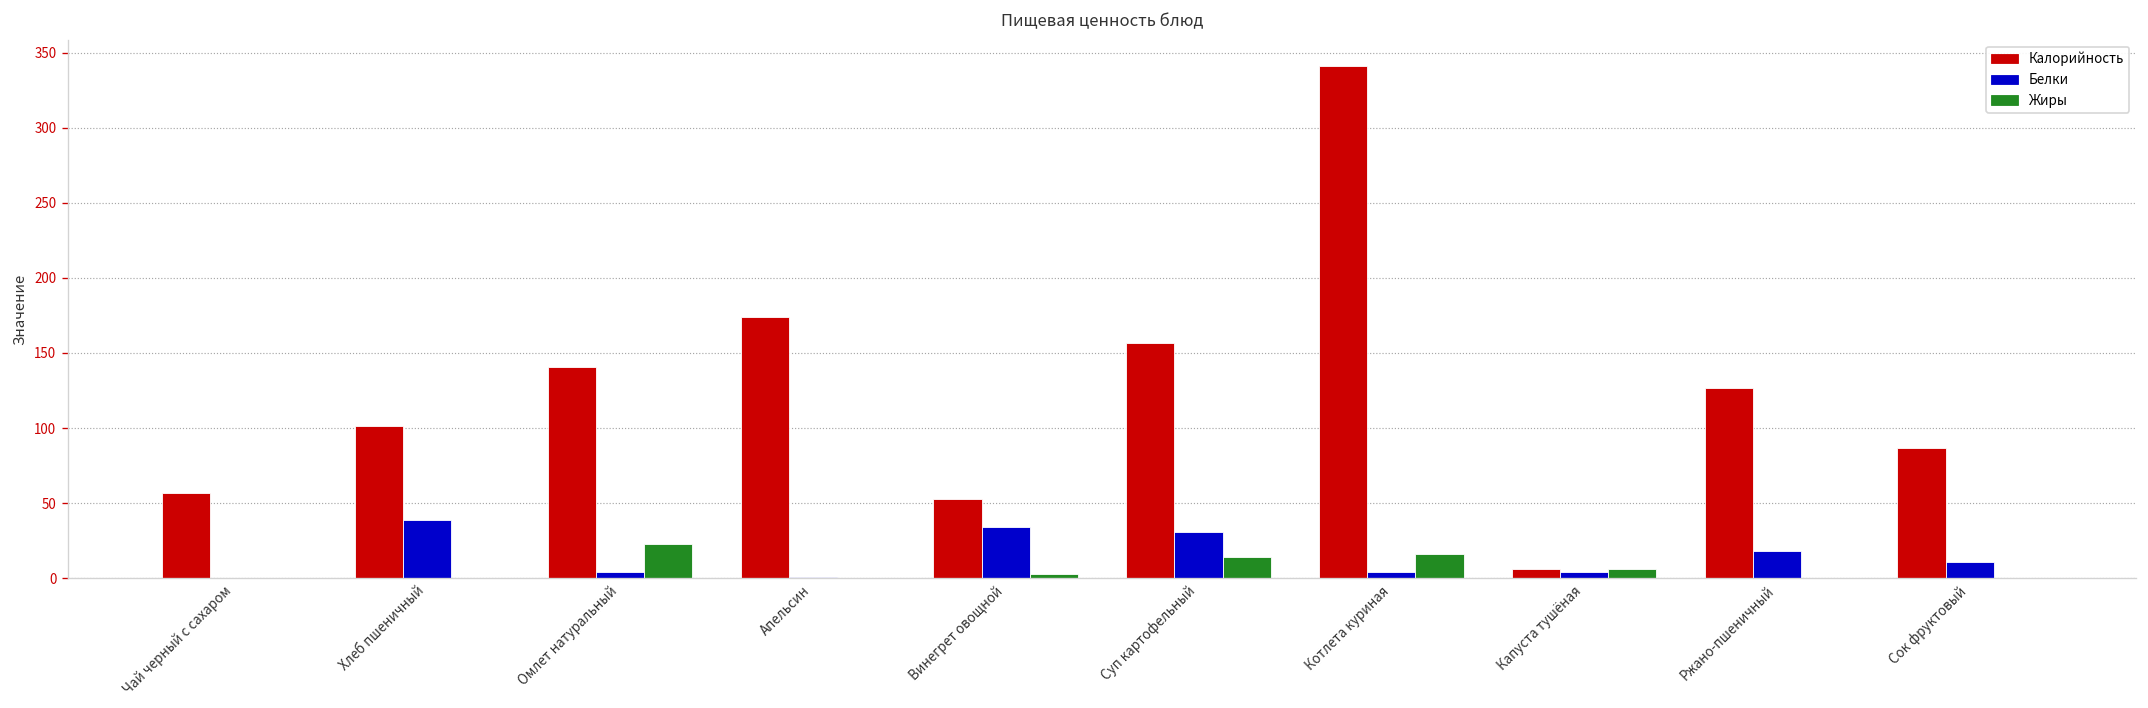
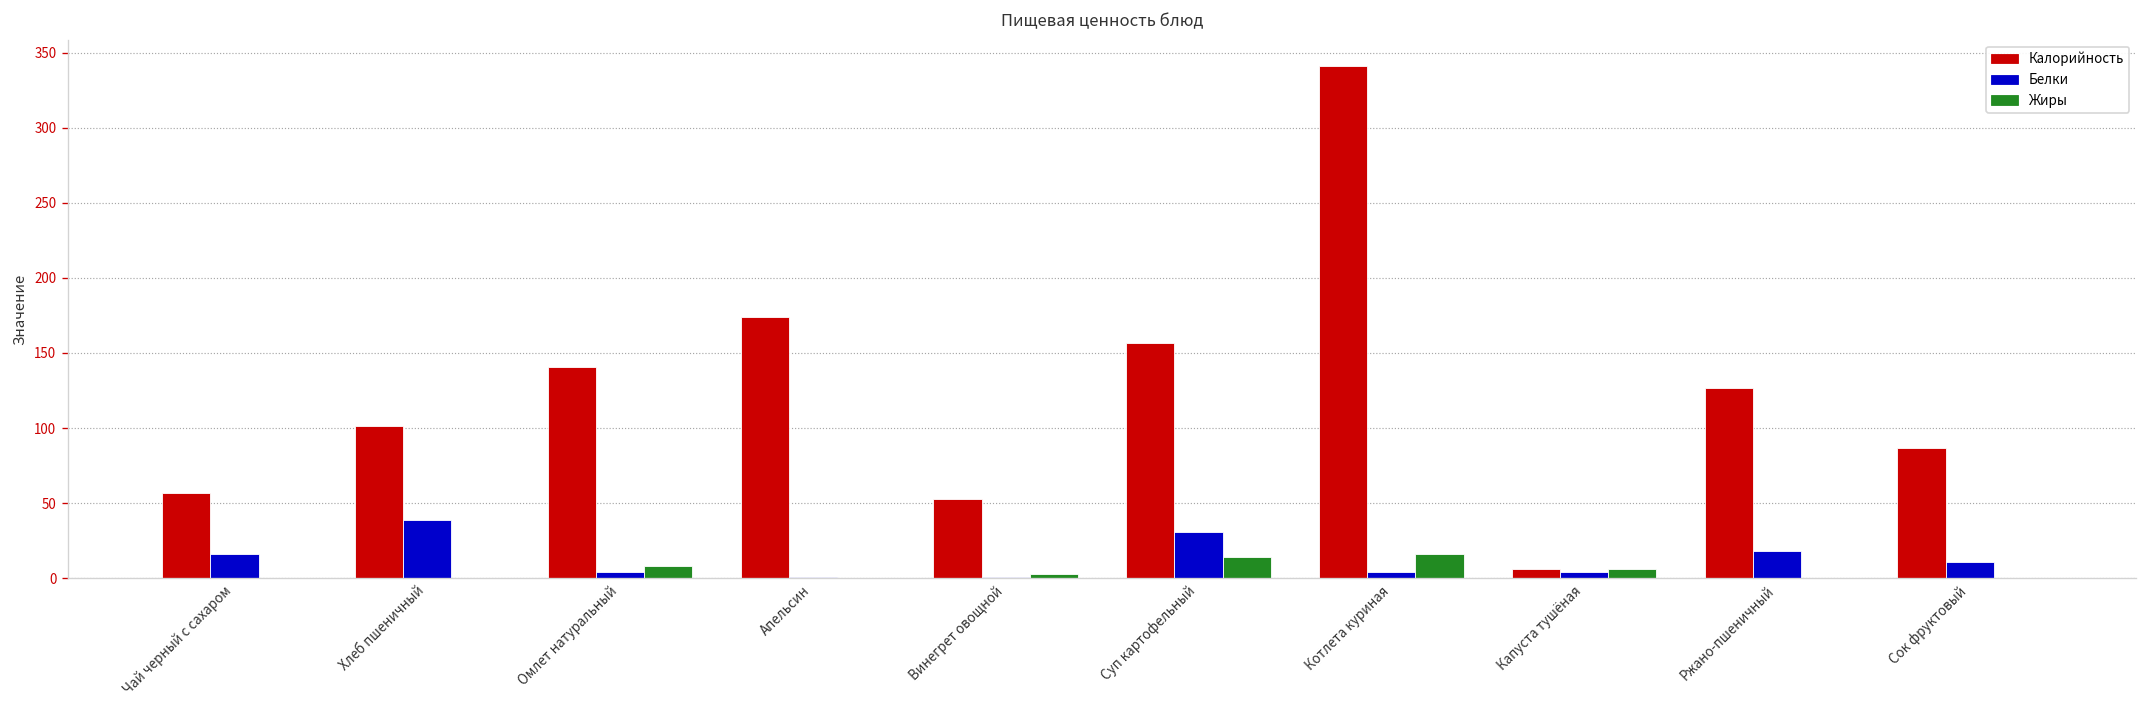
Белки, Чай черный с сахаром: 0 -> 16
Жиры, Омлет натуральный: 23 -> 8
Белки, Винегрет овощной: 34 -> 1
